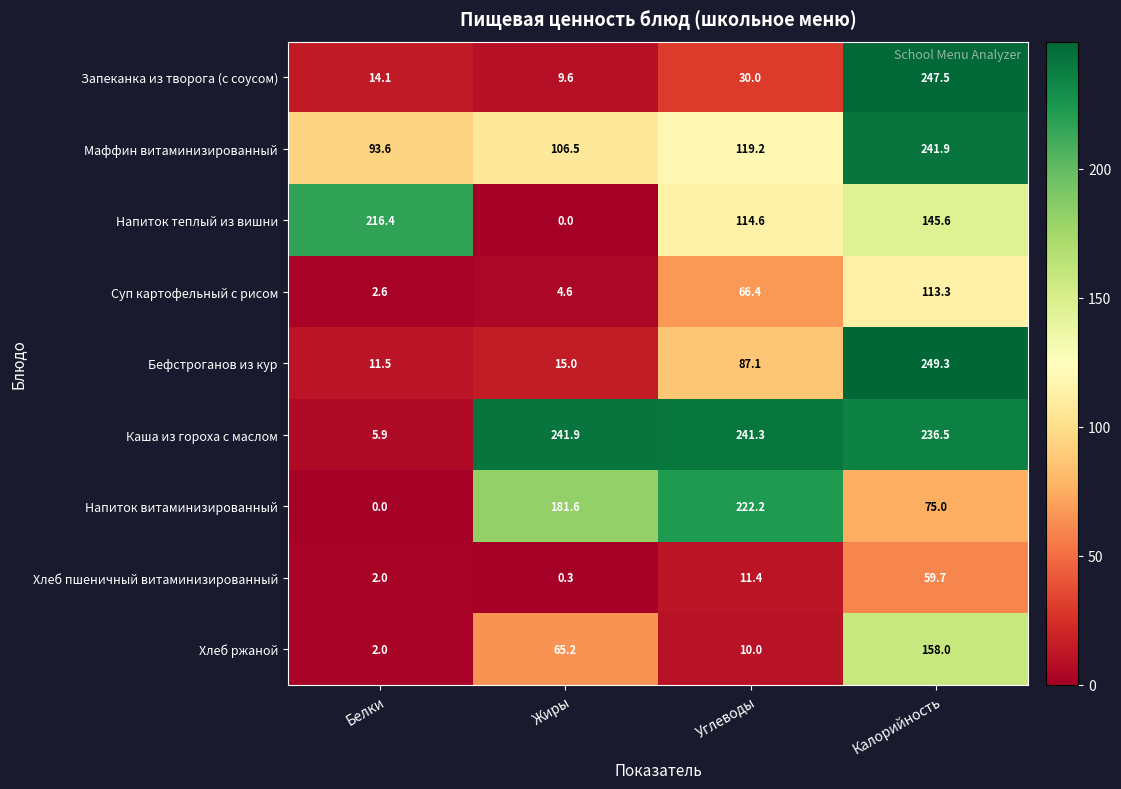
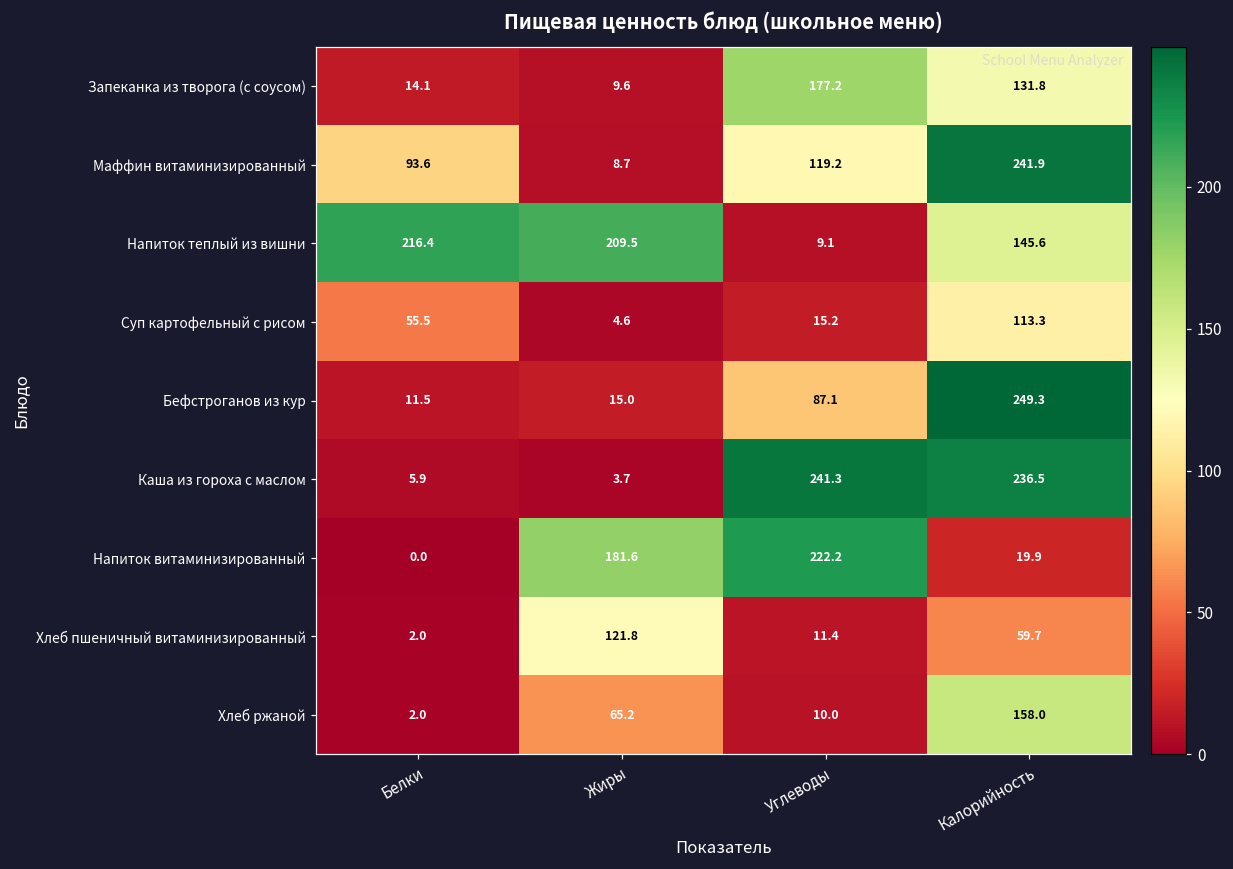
Запеканка из творога (с соусом), Углеводы: 30.0 -> 177.2
Запеканка из творога (с соусом), Калорийность: 247.5 -> 131.8
Маффин витаминизированный, Жиры: 106.5 -> 8.7
Напиток теплый из вишни, Жиры: 0.0 -> 209.5
Напиток теплый из вишни, Углеводы: 114.6 -> 9.1
Суп картофельный с рисом, Белки: 2.6 -> 55.5
Суп картофельный с рисом, Углеводы: 66.4 -> 15.2
Каша из гороха с маслом, Жиры: 241.9 -> 3.7
Напиток витаминизированный, Калорийность: 75.0 -> 19.9
Хлеб пшеничный витаминизированный, Жиры: 0.3 -> 121.8
